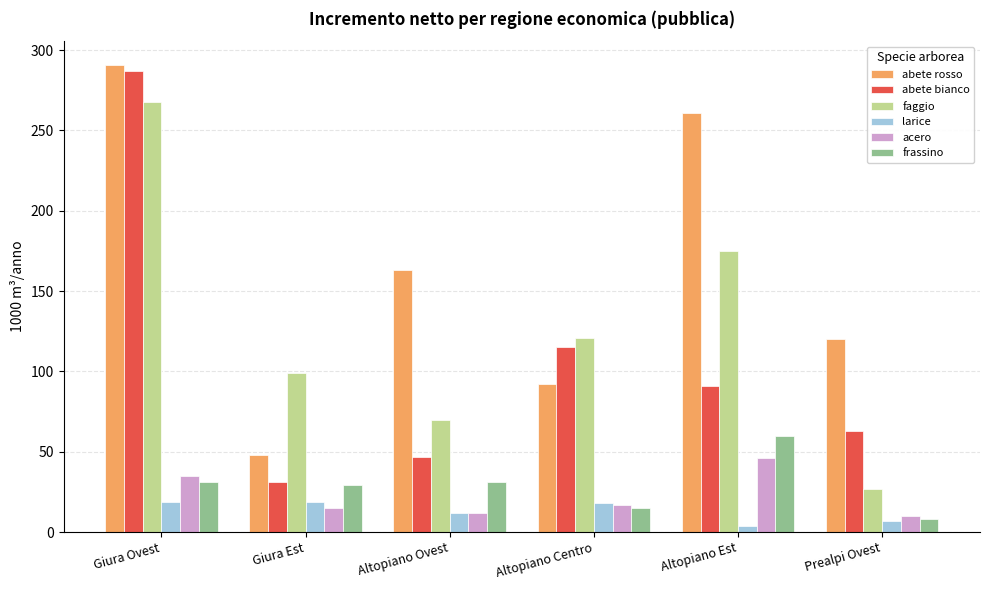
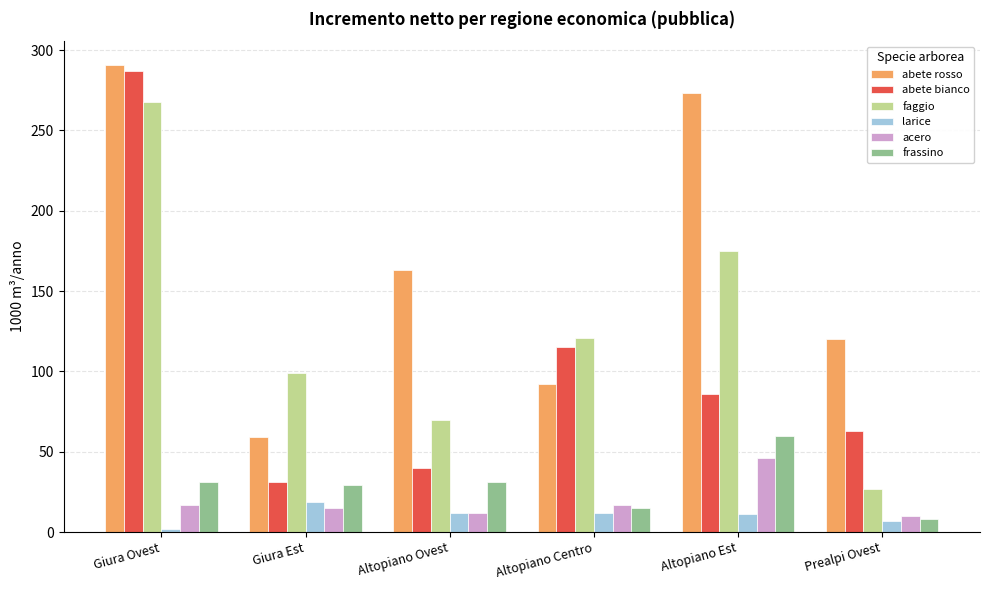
larice, Giura Ovest: 19 -> 2
acero, Giura Ovest: 35 -> 17
abete rosso, Giura Est: 48 -> 59
abete bianco, Altopiano Ovest: 47 -> 40
larice, Altopiano Centro: 18 -> 12
abete rosso, Altopiano Est: 261 -> 273
abete bianco, Altopiano Est: 91 -> 86
larice, Altopiano Est: 4 -> 11
